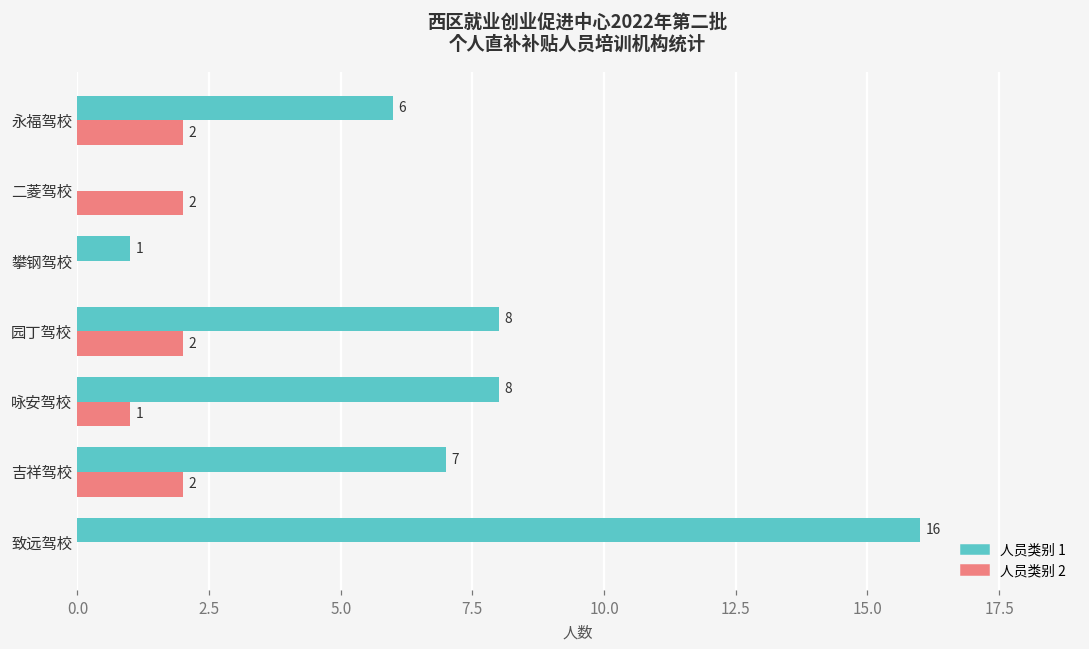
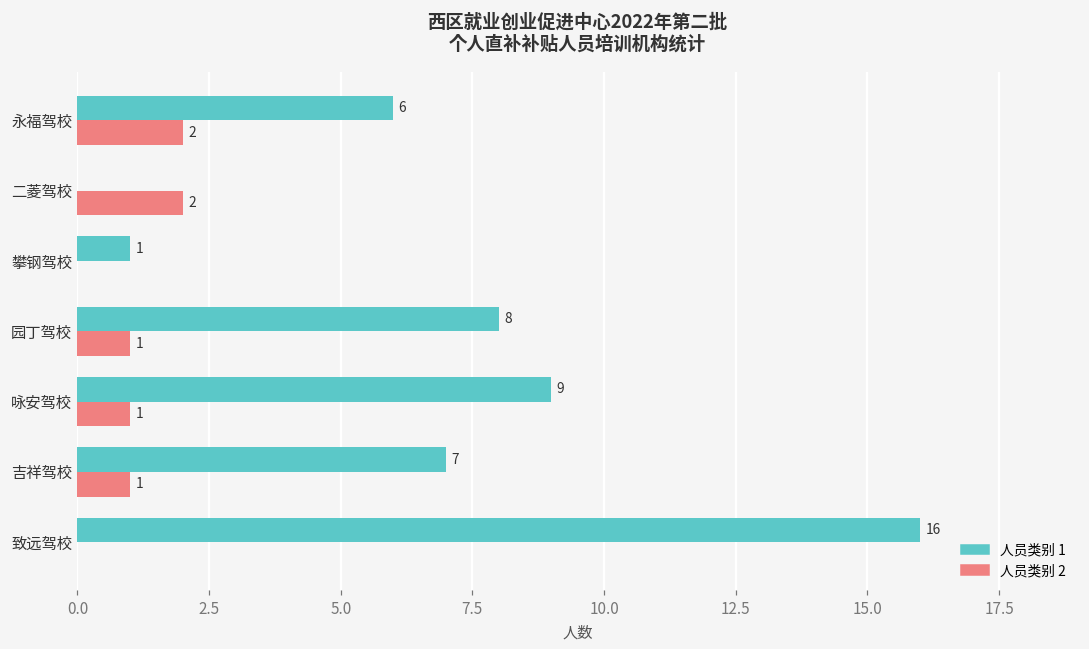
人员类别 2, 园丁驾校: 2 -> 1
人员类别 1, 咏安驾校: 8 -> 9
人员类别 2, 吉祥驾校: 2 -> 1
